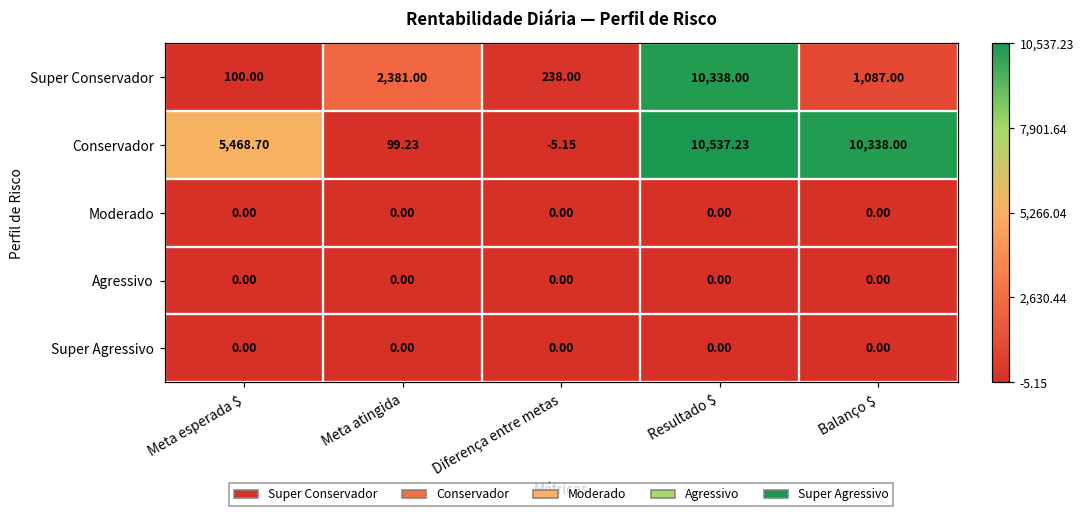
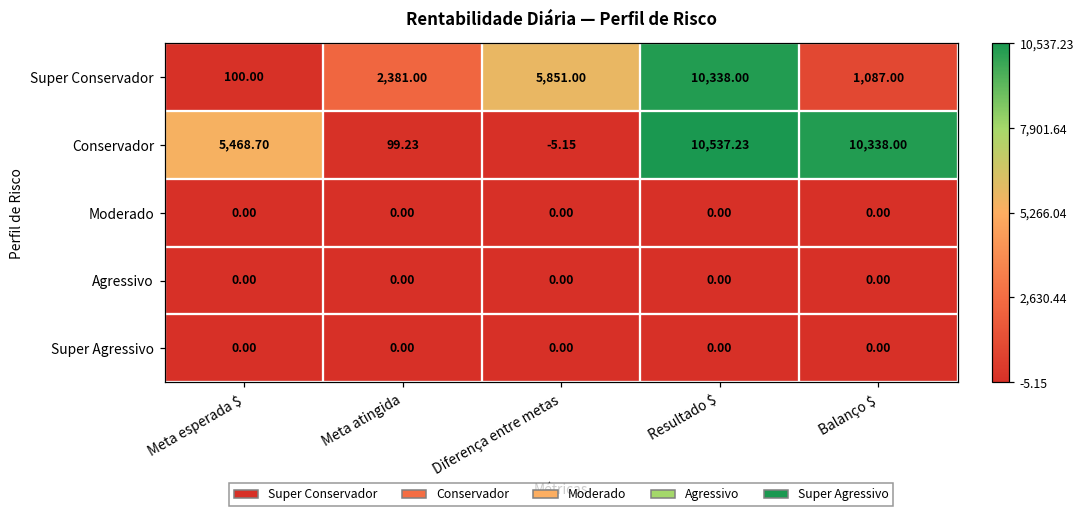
Super Conservador, Diferença entre metas: 238.00 -> 5,851.00
